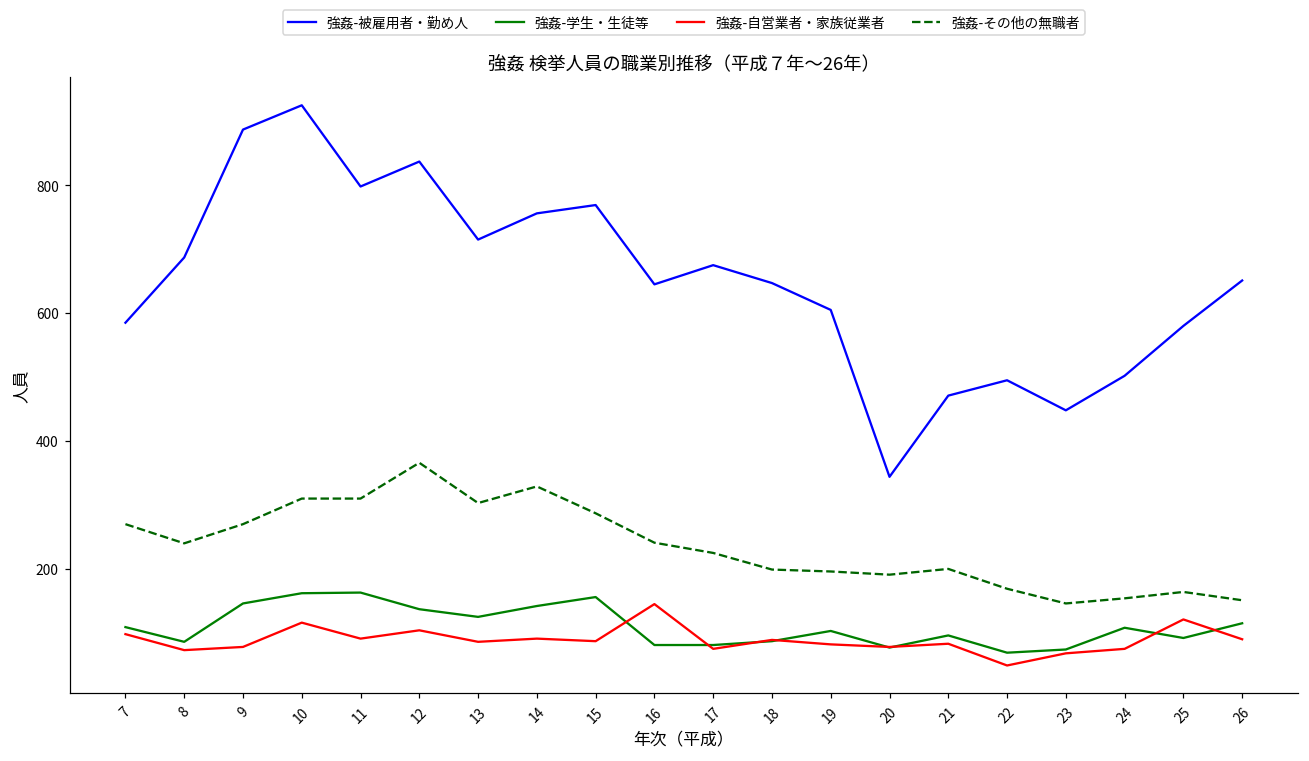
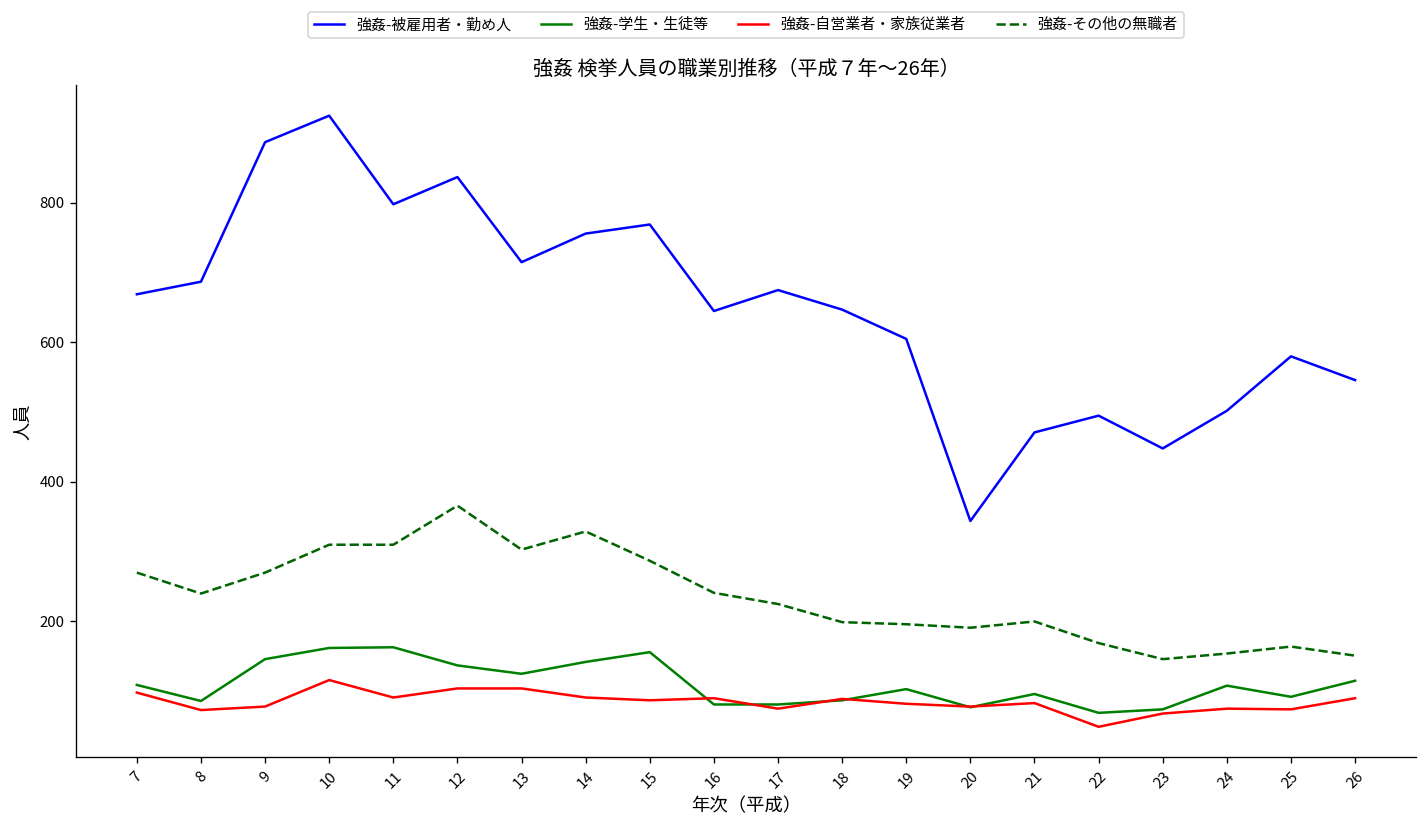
強姦-被雇用者・勤め人, 7: 590 -> 670
強姦-自営業者・家族従業者, 13: 90 -> 100
強姦-自営業者・家族従業者, 16: 150 -> 90
強姦-自営業者・家族従業者, 25: 120 -> 70
強姦-被雇用者・勤め人, 26: 650 -> 550
